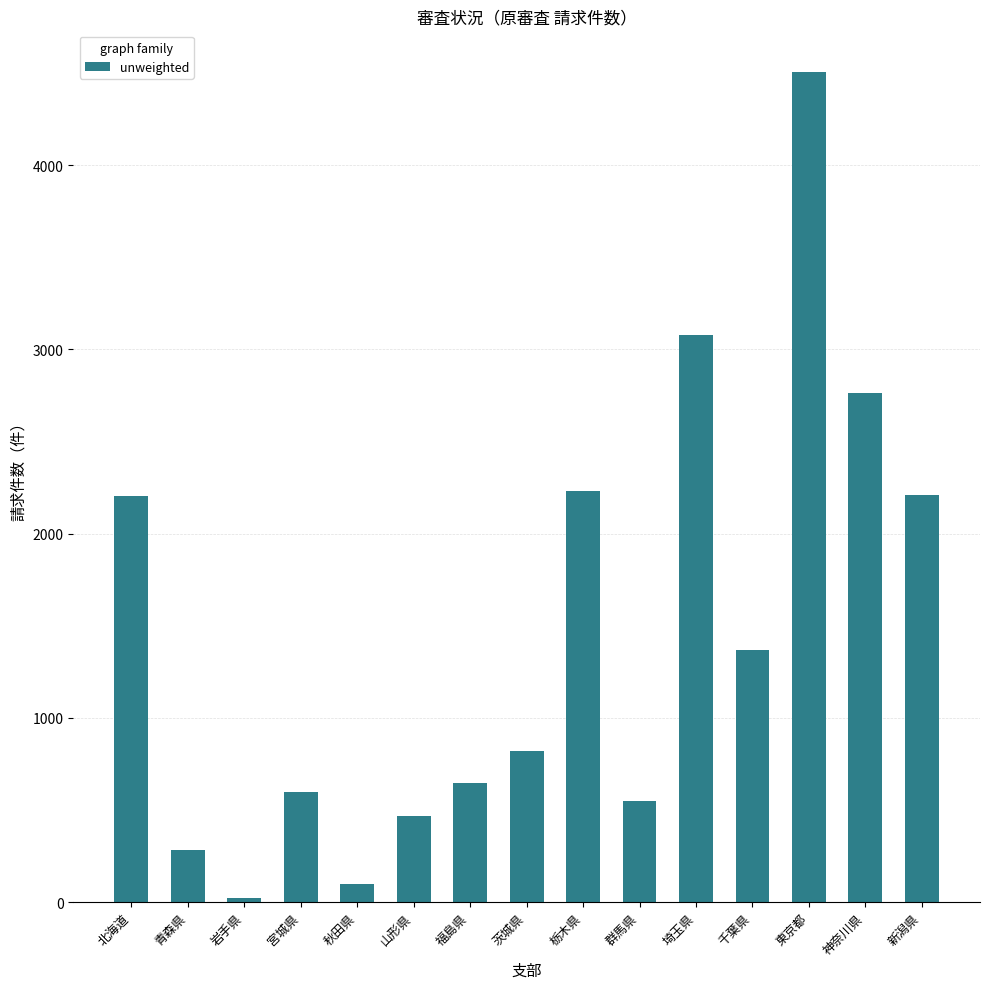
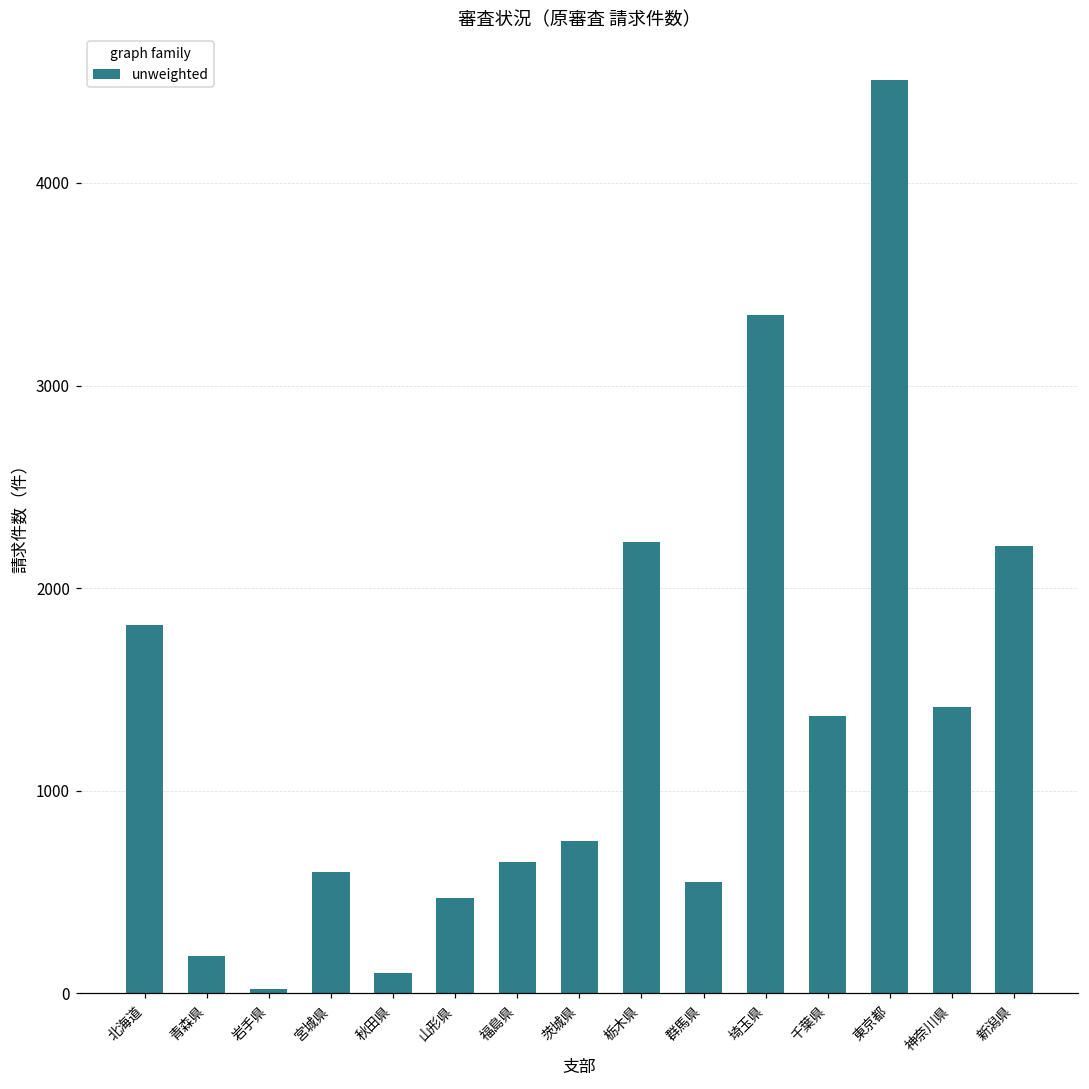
北海道: 2200 -> 1820
青森県: 280 -> 190
茨城県: 820 -> 750
埼玉県: 3080 -> 3350
神奈川県: 2760 -> 1410
